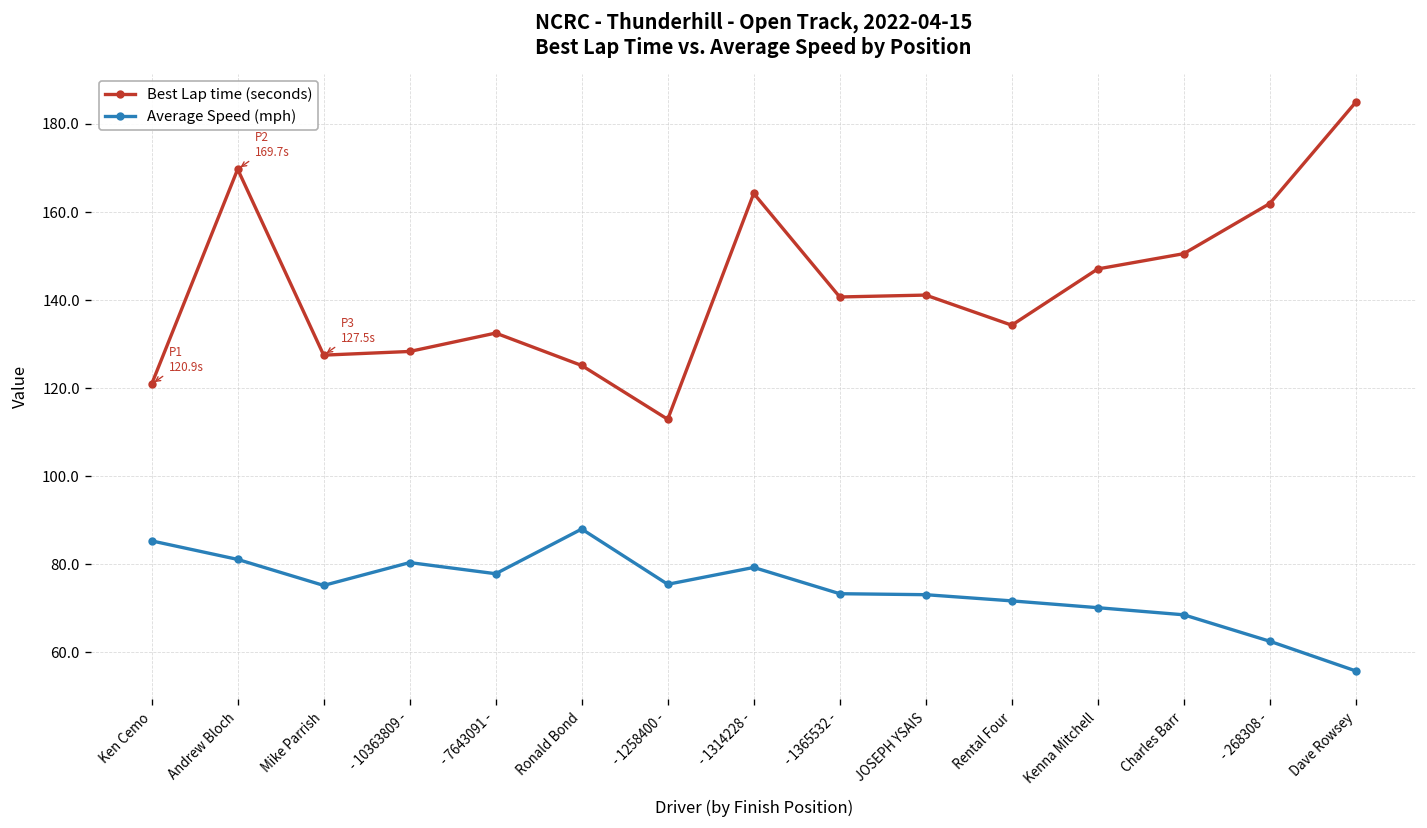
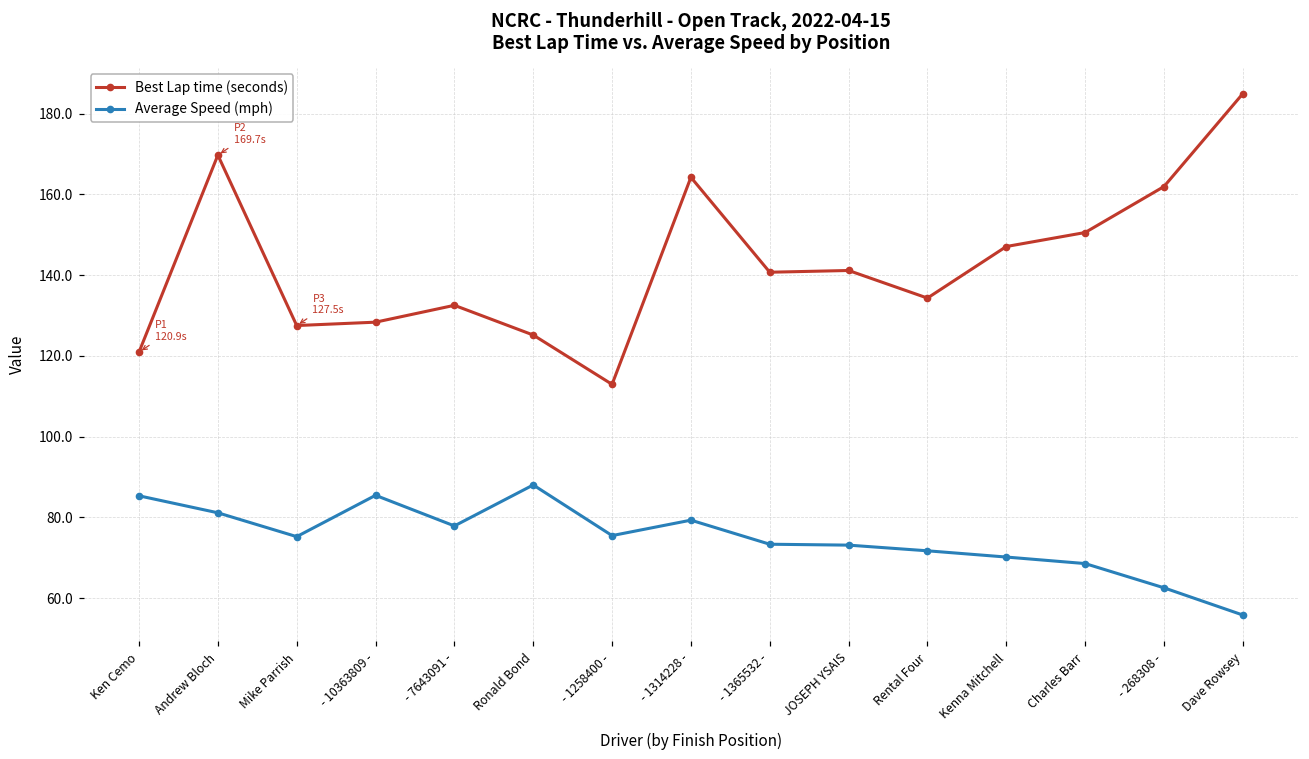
Average Speed (mph), - 10363809 -: 80 -> 85
